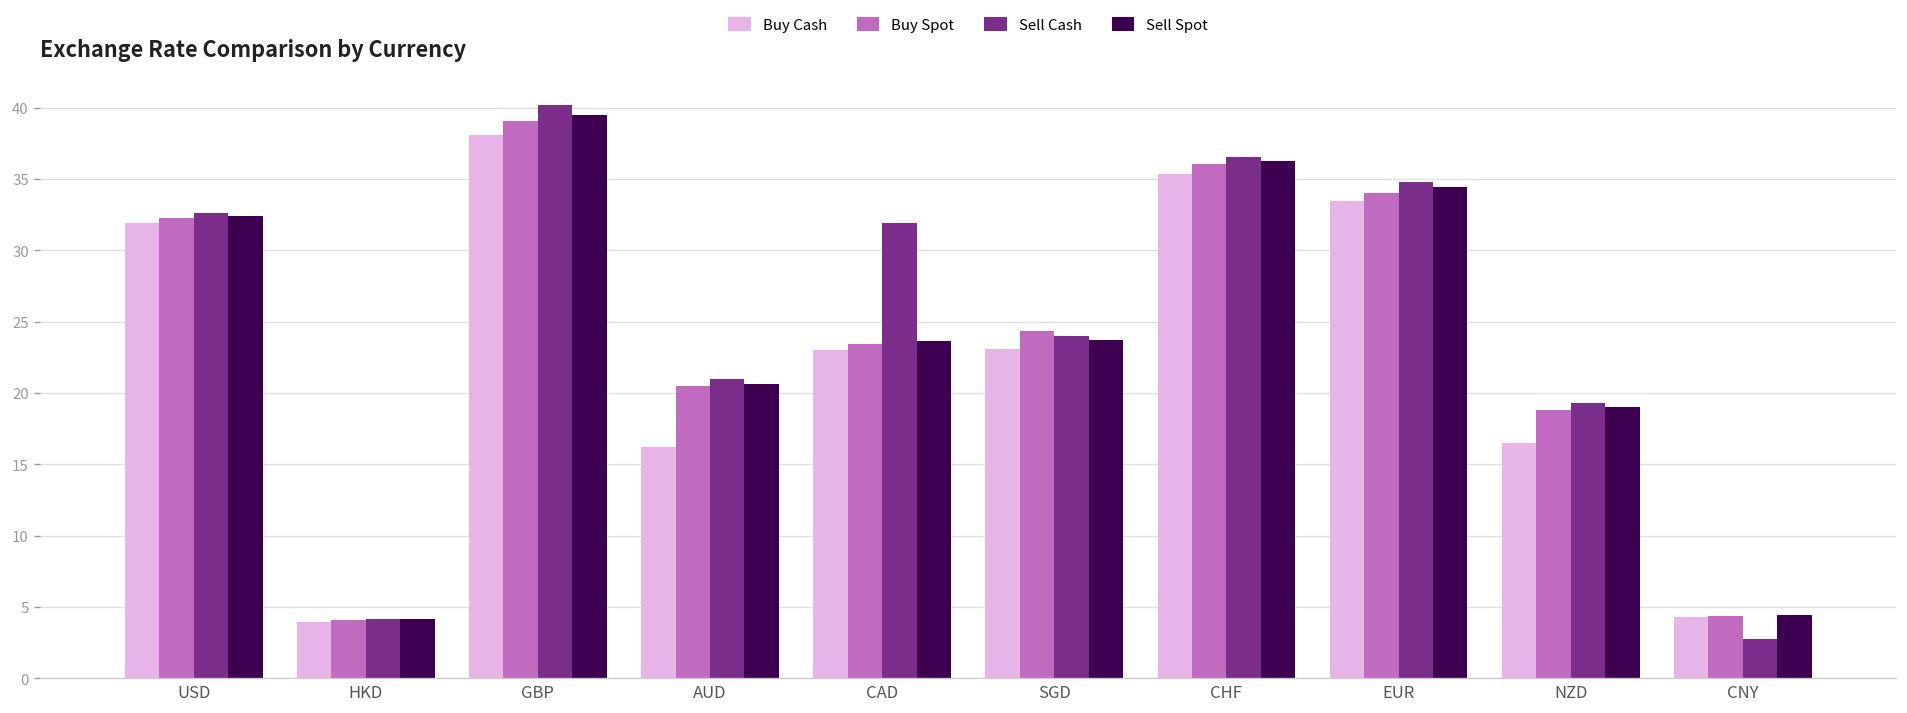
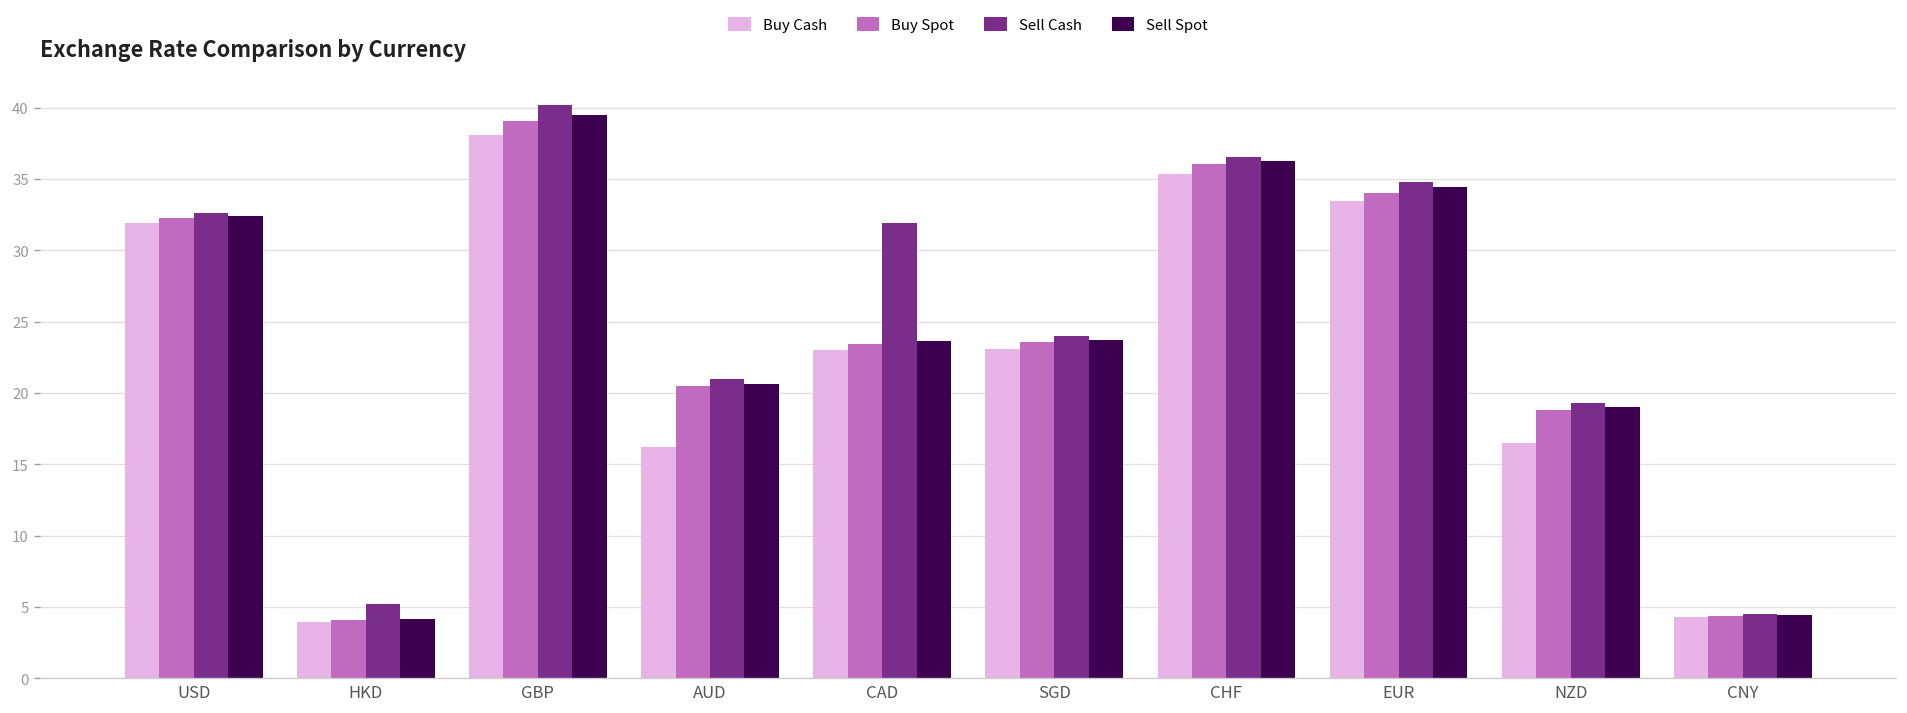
Sell Cash, HKD: 4.2 -> 5.2
Buy Spot, SGD: 24.3 -> 23.6
Sell Cash, CNY: 2.7 -> 4.5
